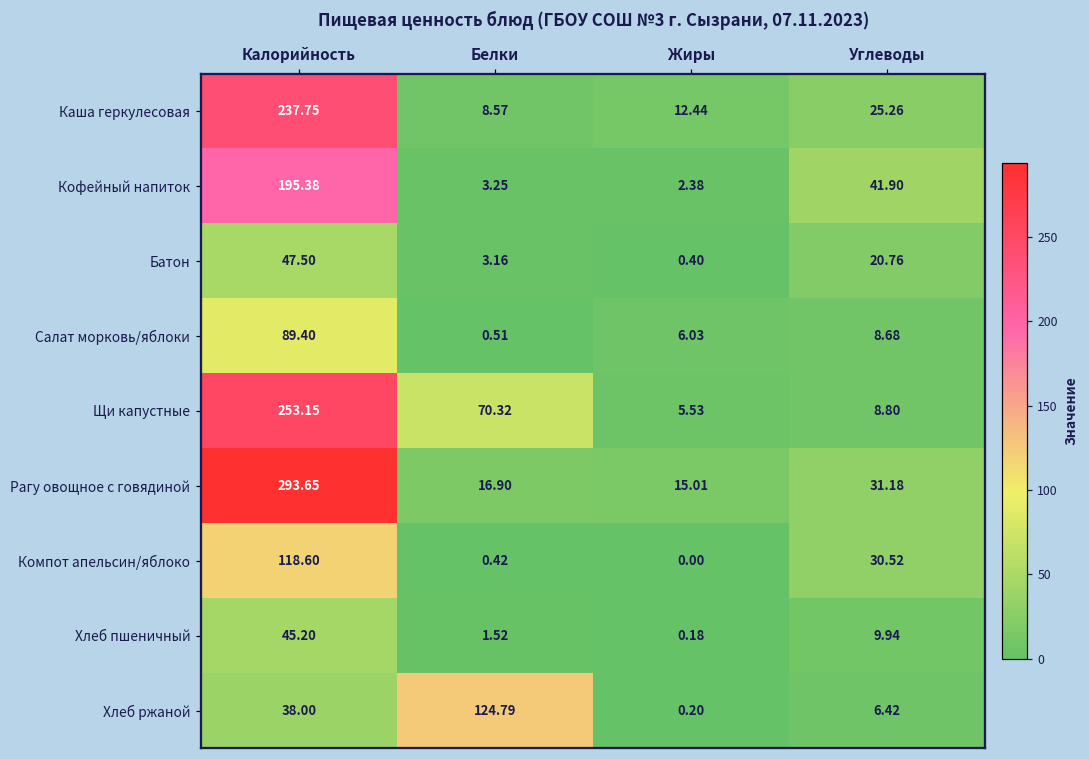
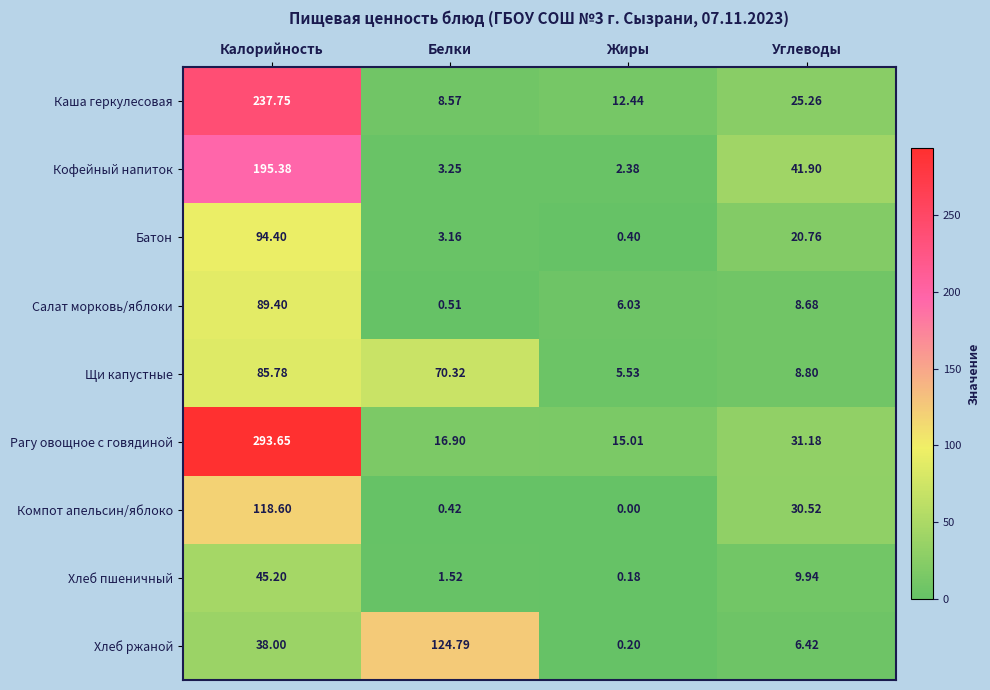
Батон, Калорийность: 47.50 -> 94.40
Щи капустные, Калорийность: 253.15 -> 85.78
